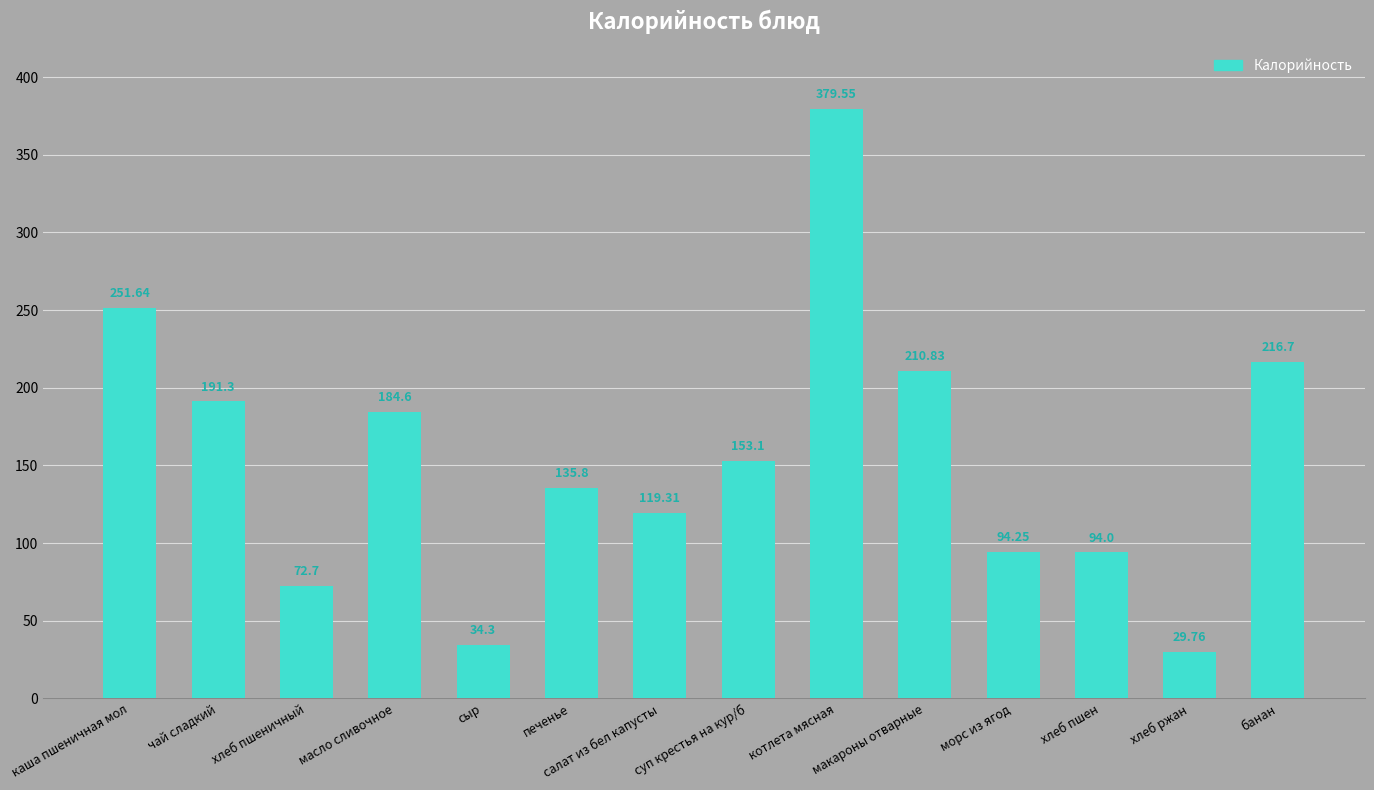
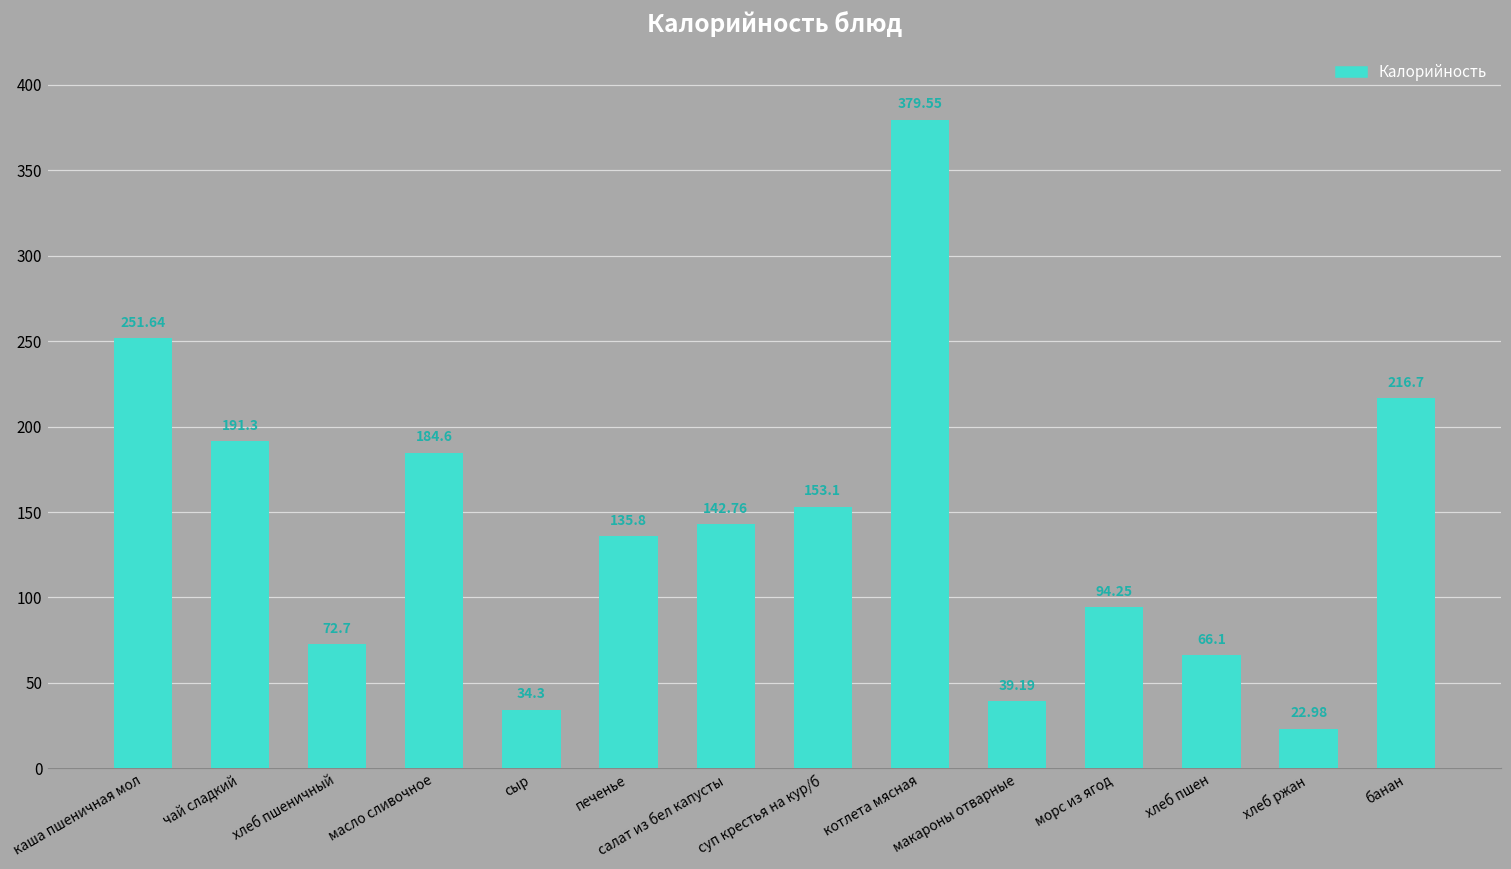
салат из бел капусты: 119.31 -> 142.76
макароны отварные: 210.83 -> 39.19
хлеб пшен: 94.0 -> 66.1
хлеб ржан: 29.76 -> 22.98
